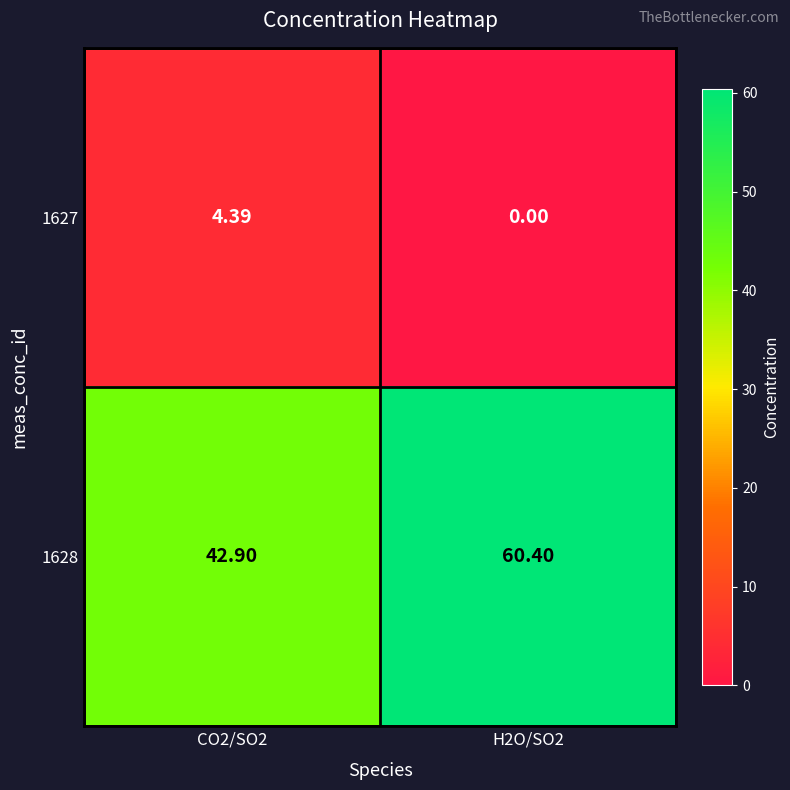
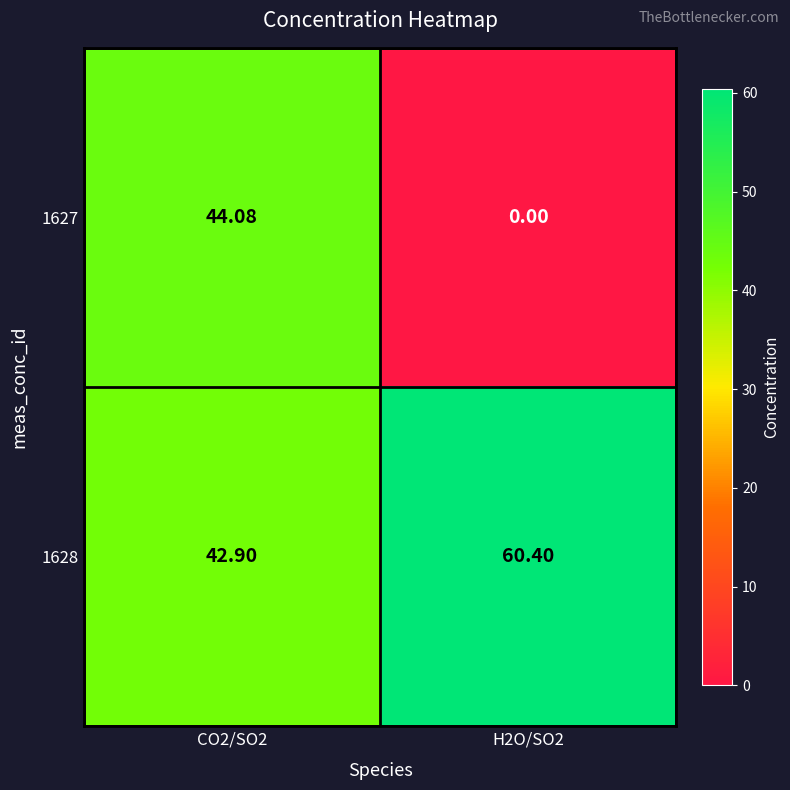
1627, CO2/SO2: 4.39 -> 44.08
